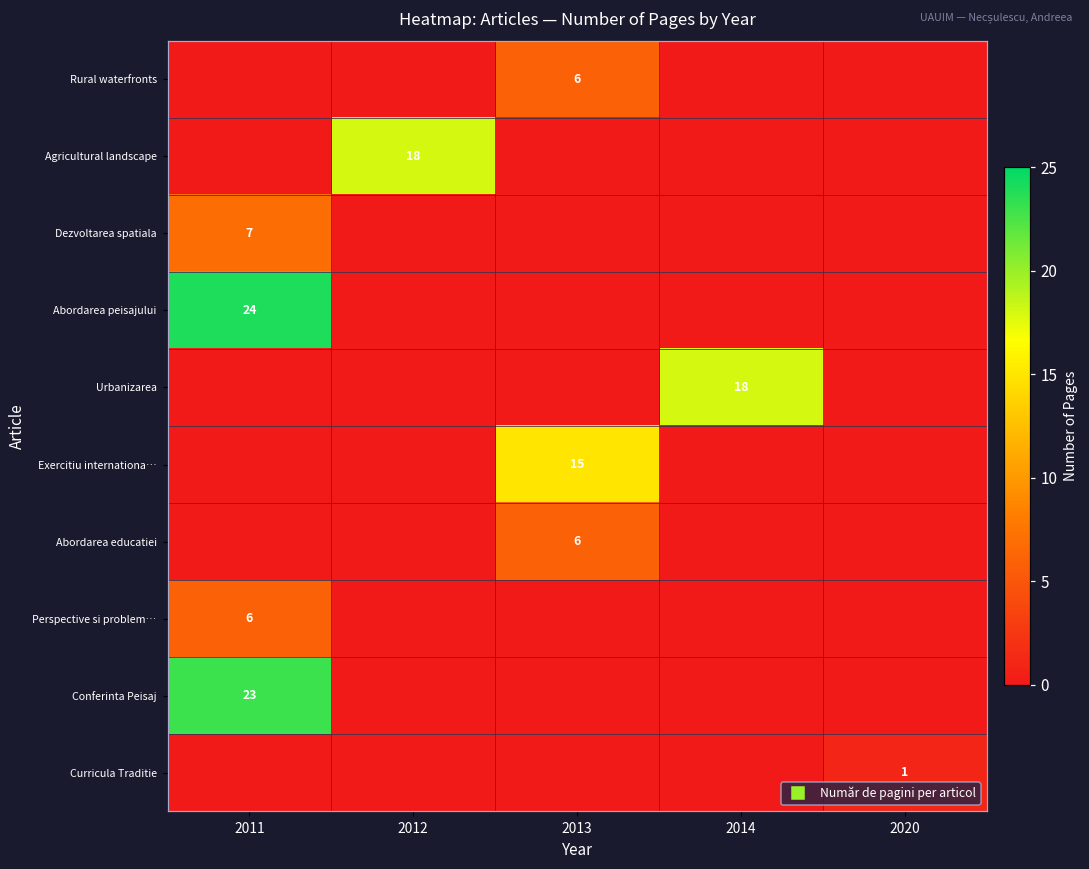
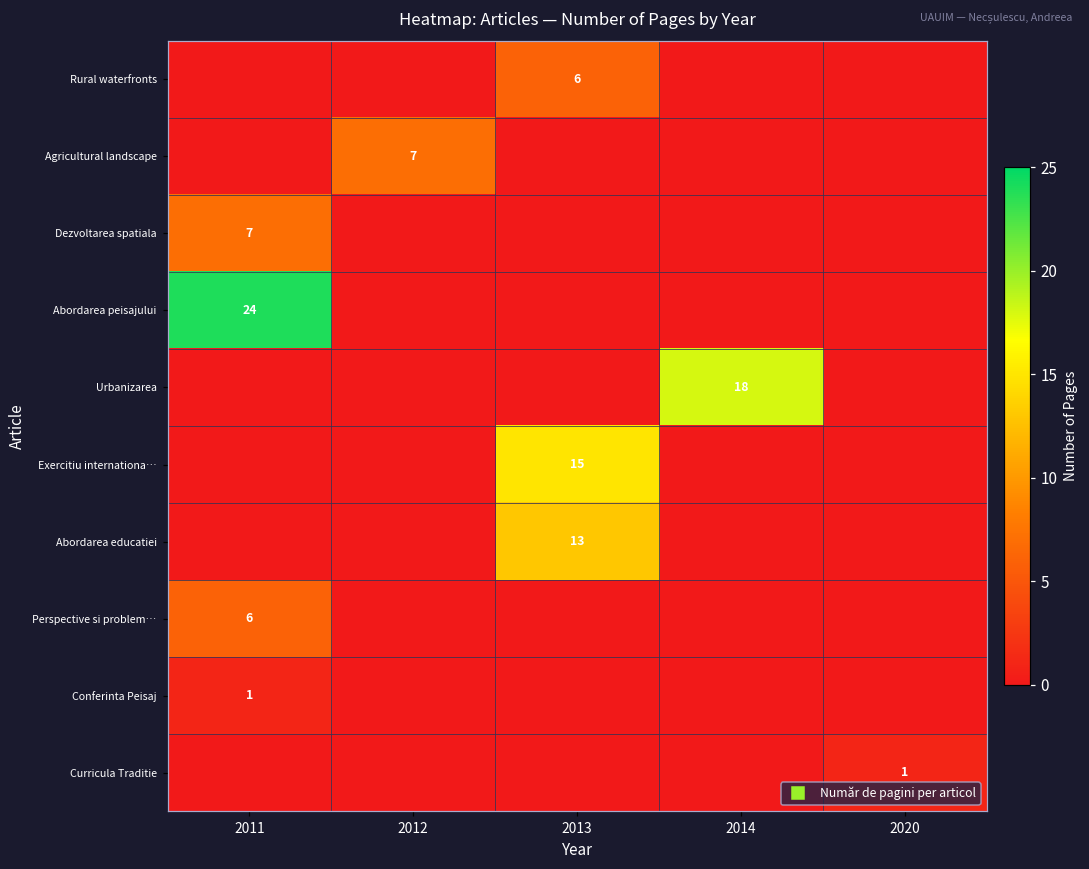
Agricultural landscape, 2012: 18 -> 7
Abordarea educatiei, 2013: 6 -> 13
Conferinta Peisaj, 2011: 23 -> 1
